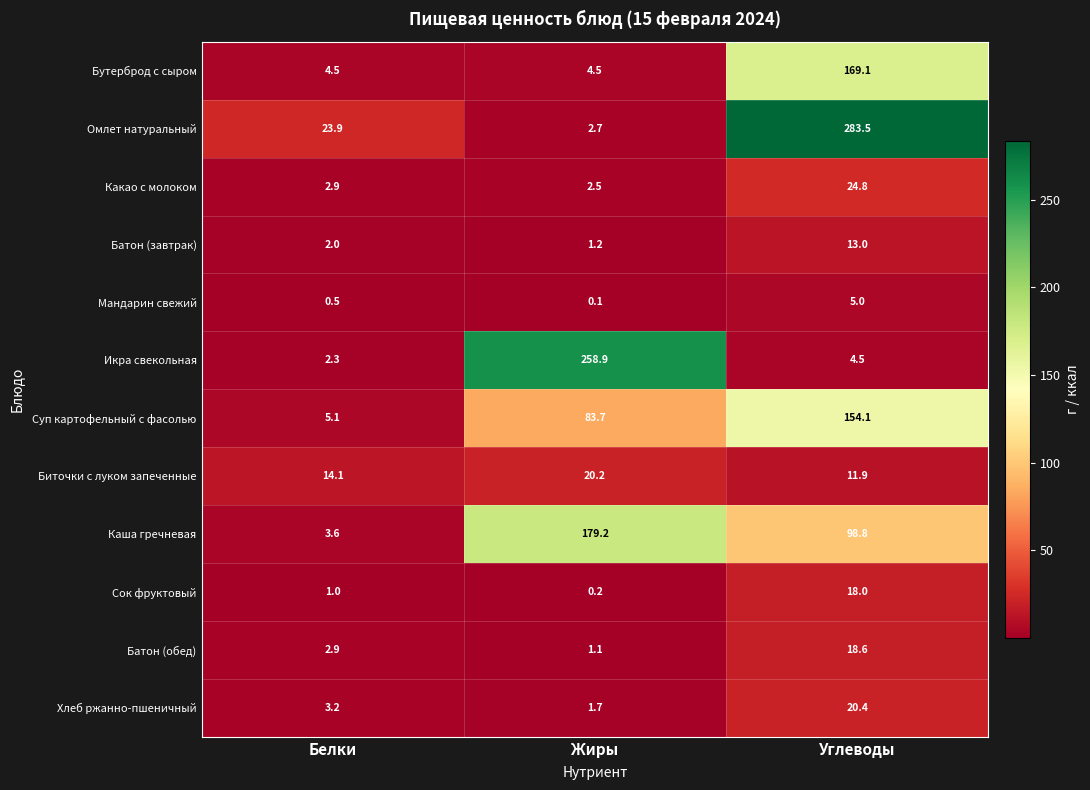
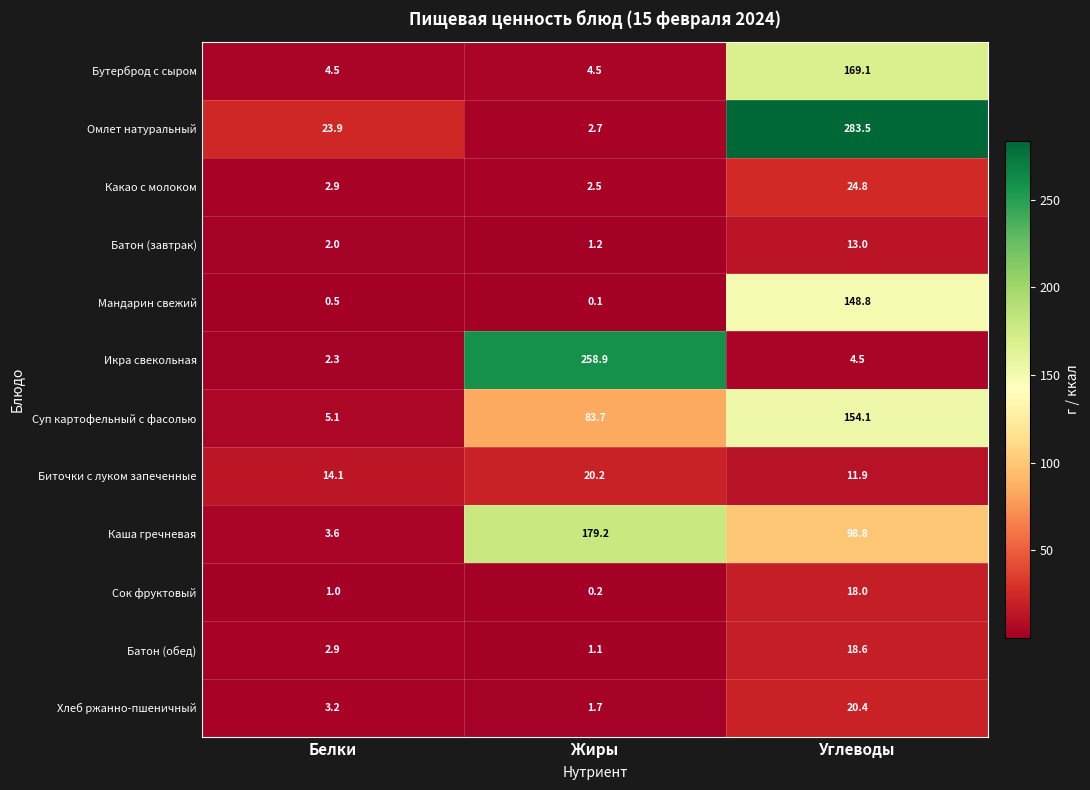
Мандарин свежий, Углеводы: 5.0 -> 148.8
